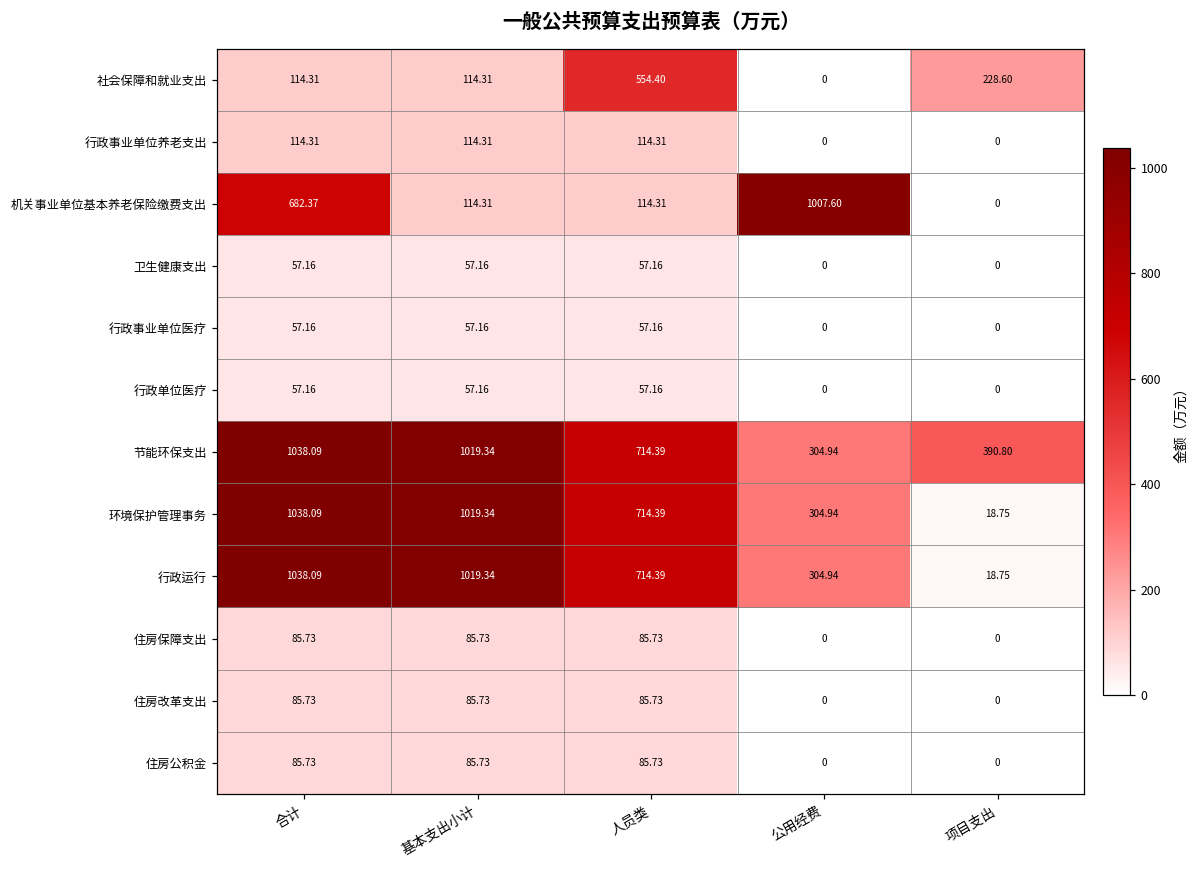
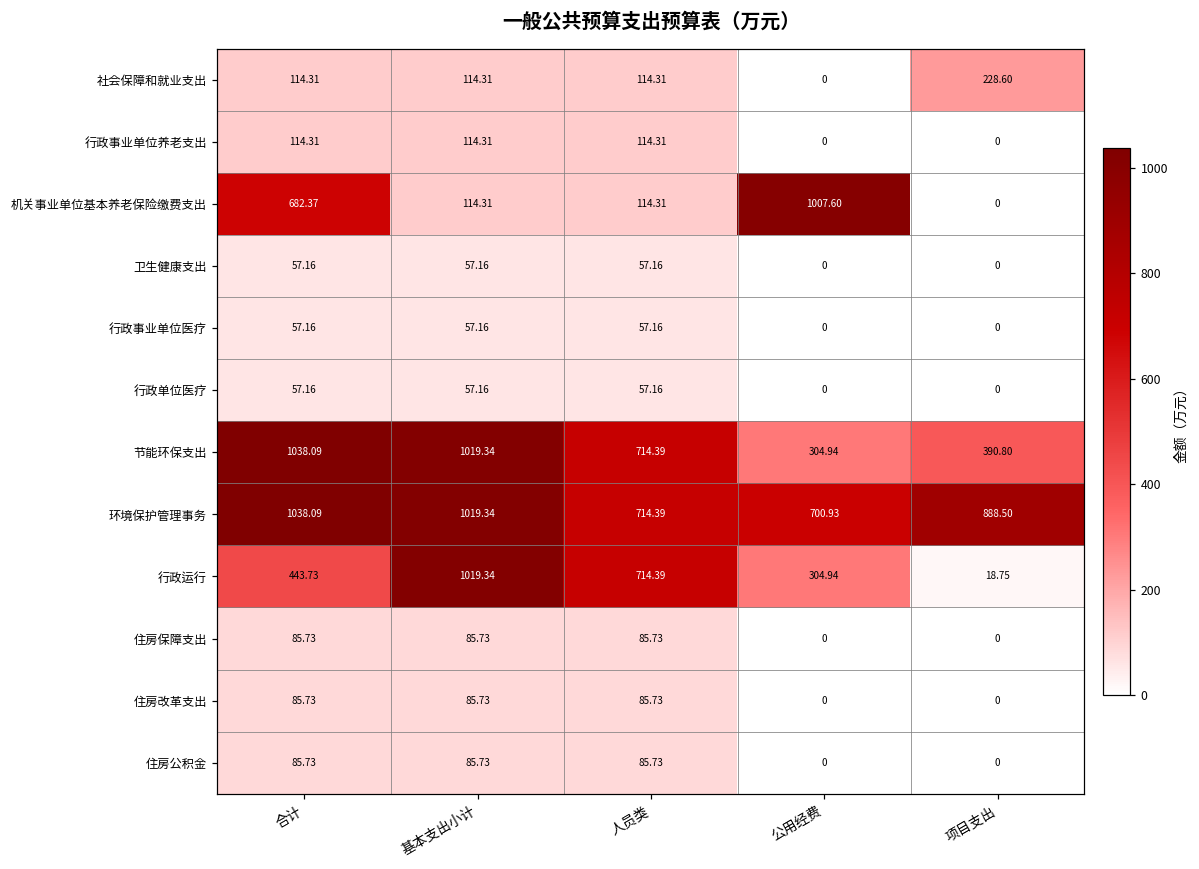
社会保障和就业支出, 人员类: 554.40 -> 114.31
环境保护管理事务, 公用经费: 304.94 -> 700.93
环境保护管理事务, 项目支出: 18.75 -> 888.50
行政运行, 合计: 1038.09 -> 443.73
